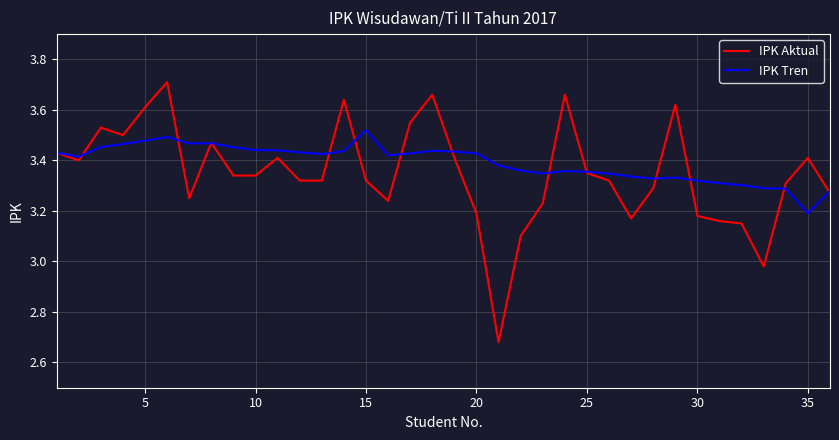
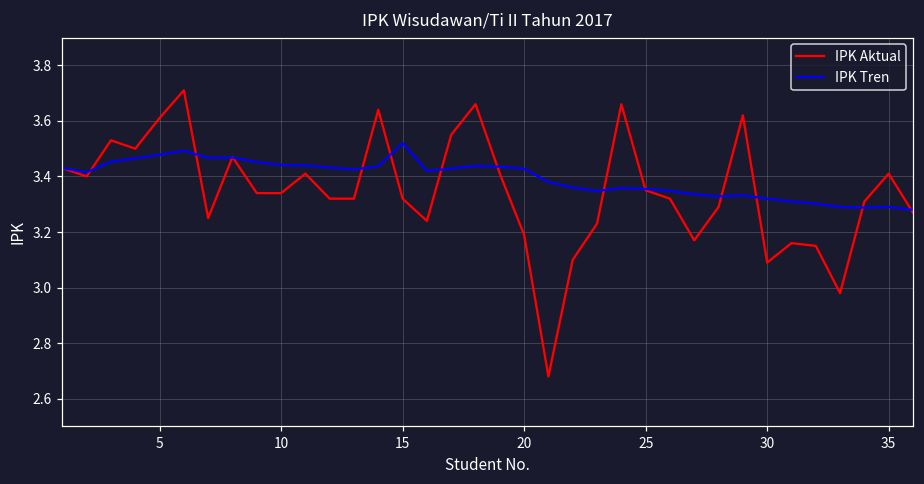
IPK Aktual, 30: 3.18 -> 3.09
IPK Tren, 35: 3.19 -> 3.29
